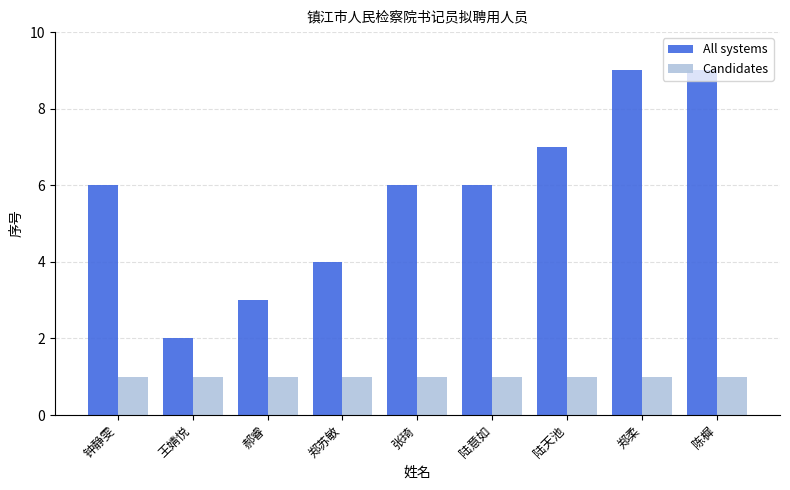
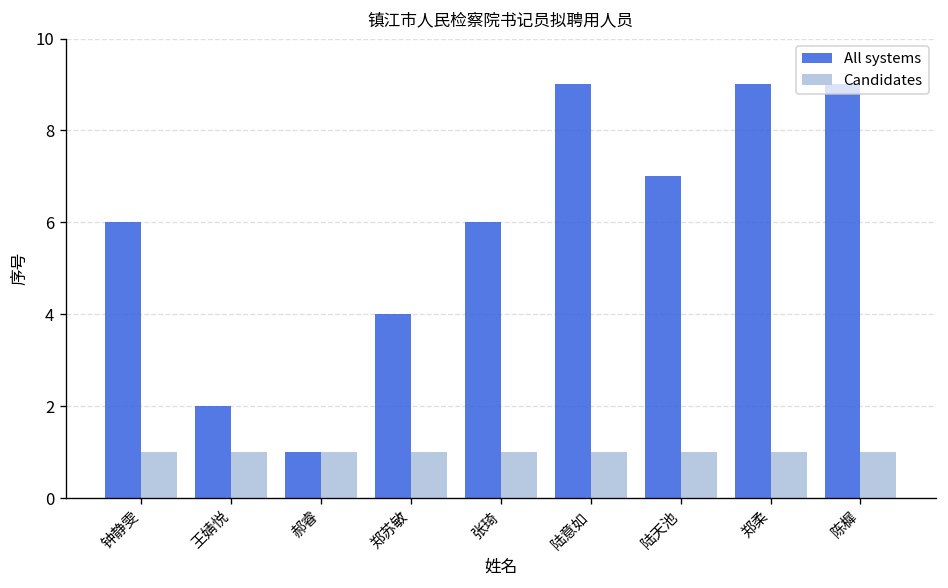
All systems, 郝睿: 3 -> 1
All systems, 陆意如: 6 -> 9
